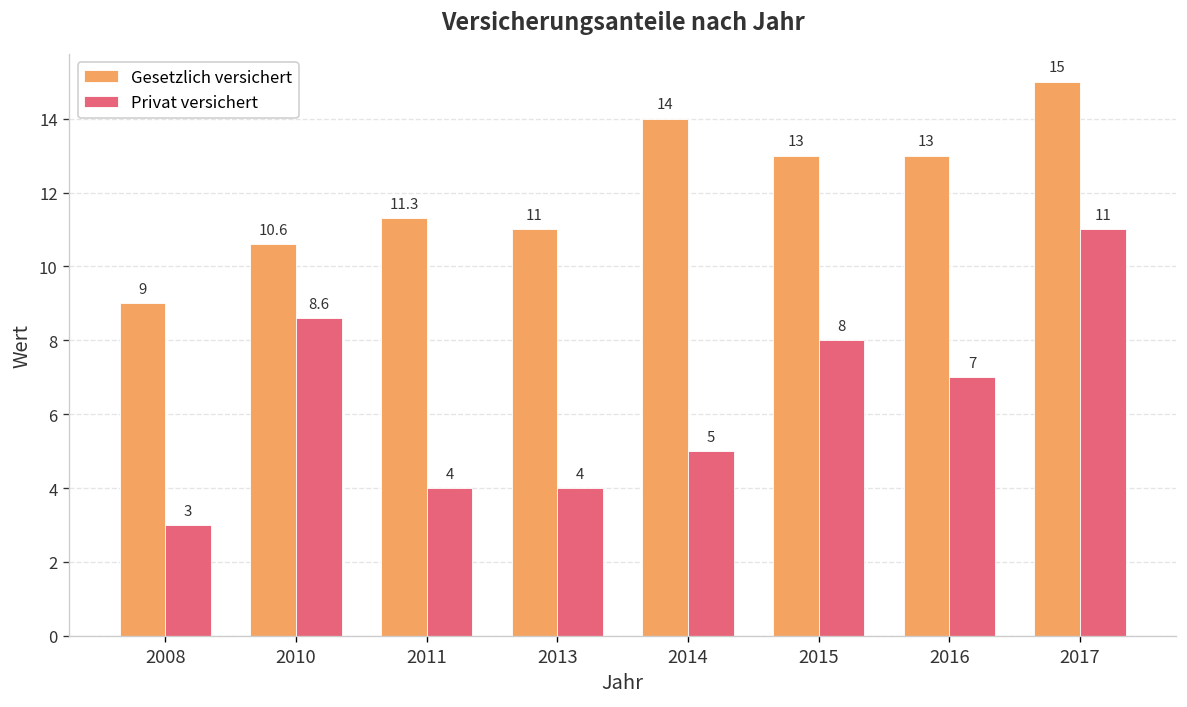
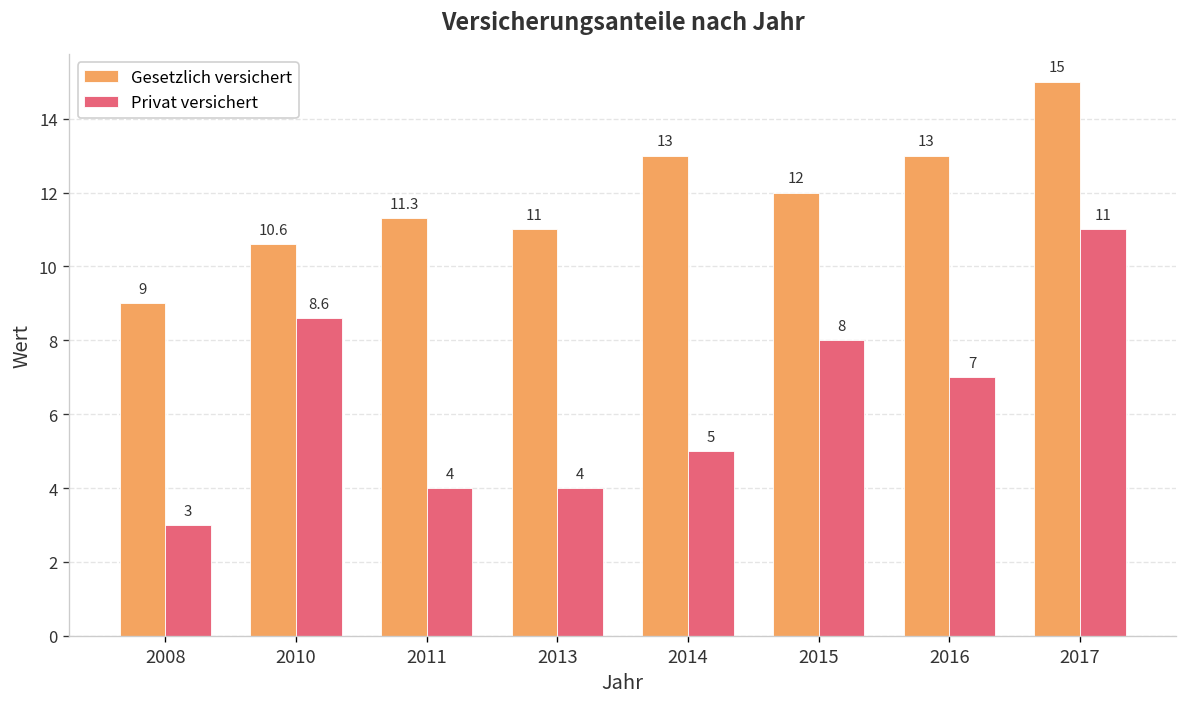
Gesetzlich versichert, 2014: 14 -> 13
Gesetzlich versichert, 2015: 13 -> 12
